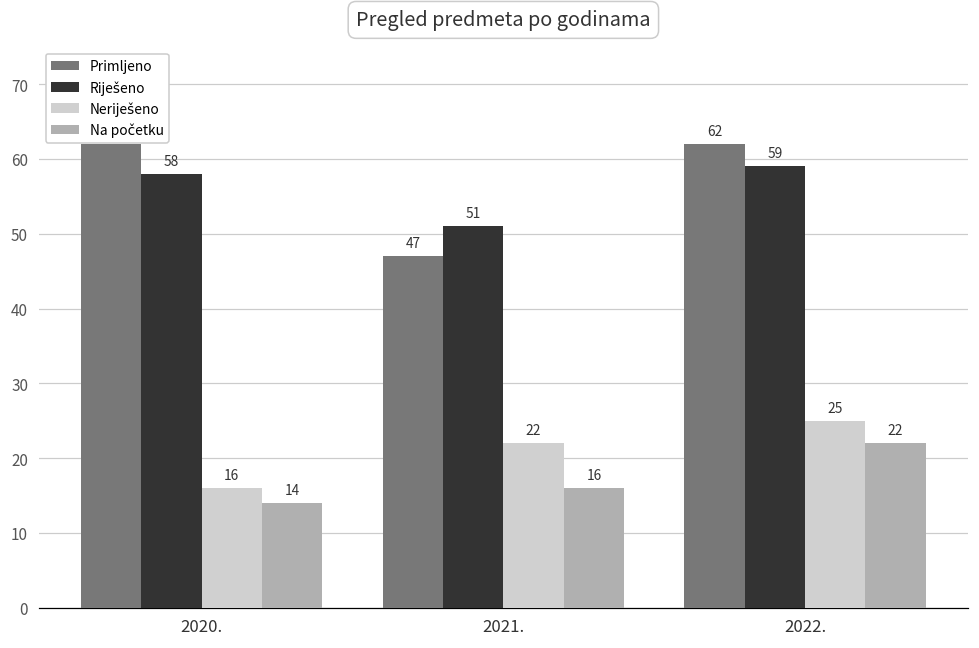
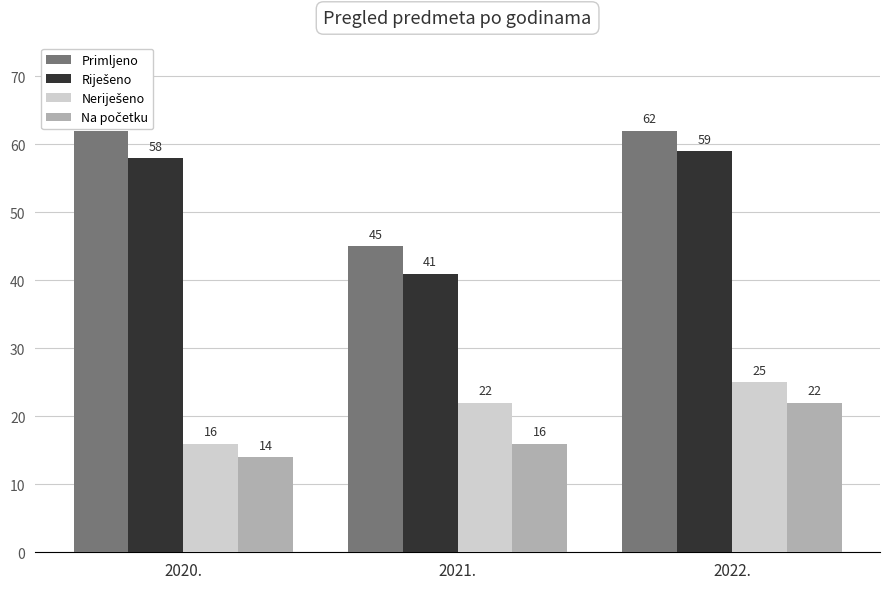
Primljeno, 2021.: 47 -> 45
Riješeno, 2021.: 51 -> 41
